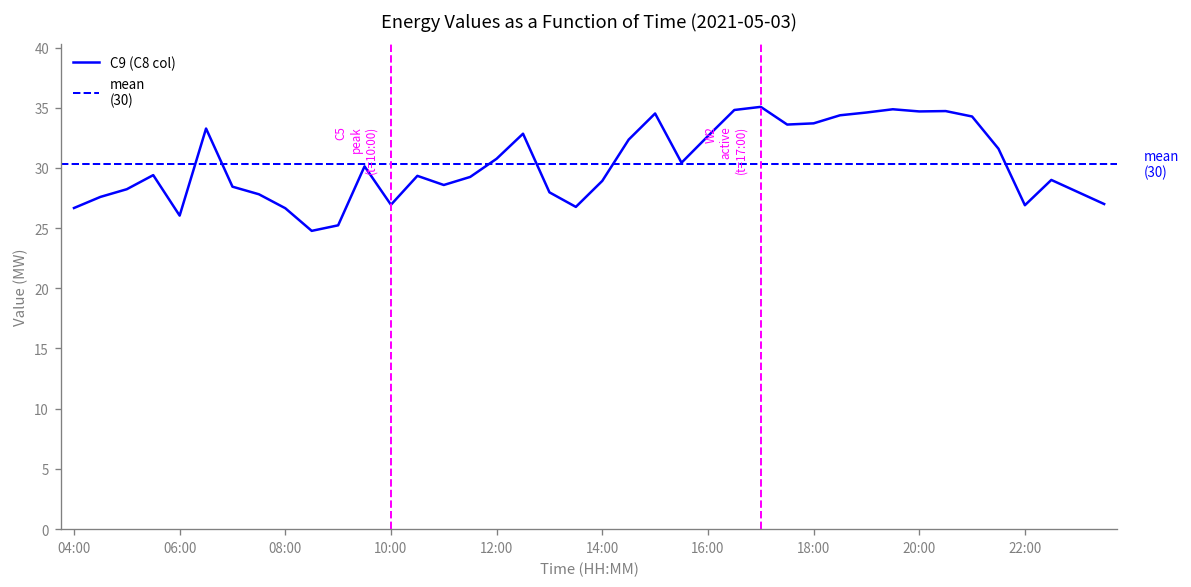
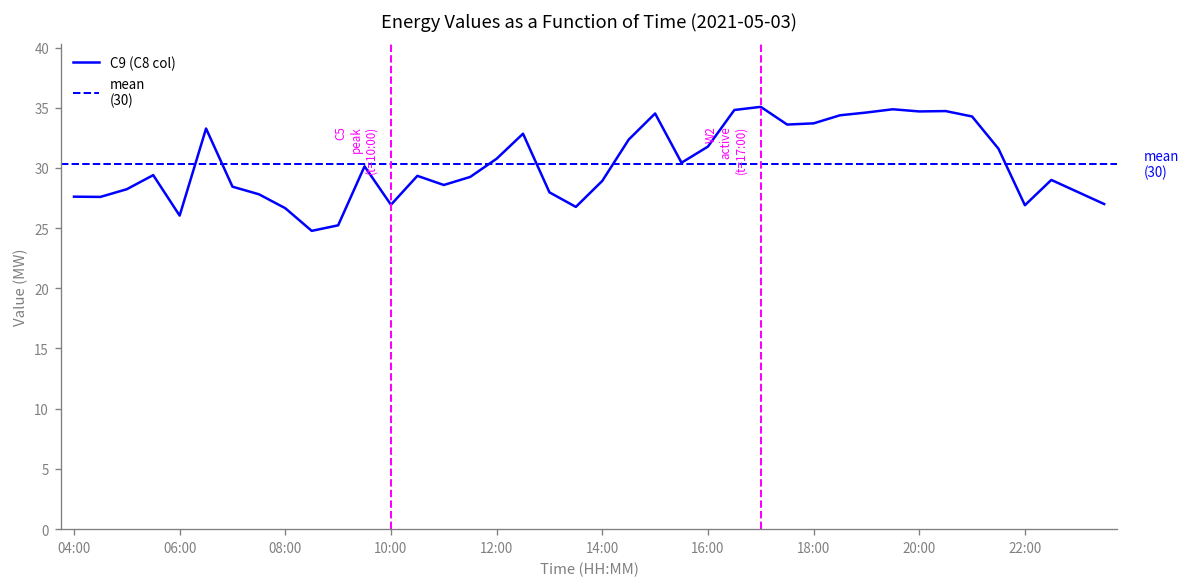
04:00: 26.7 -> 27.6
16:00: 32.6 -> 31.8
